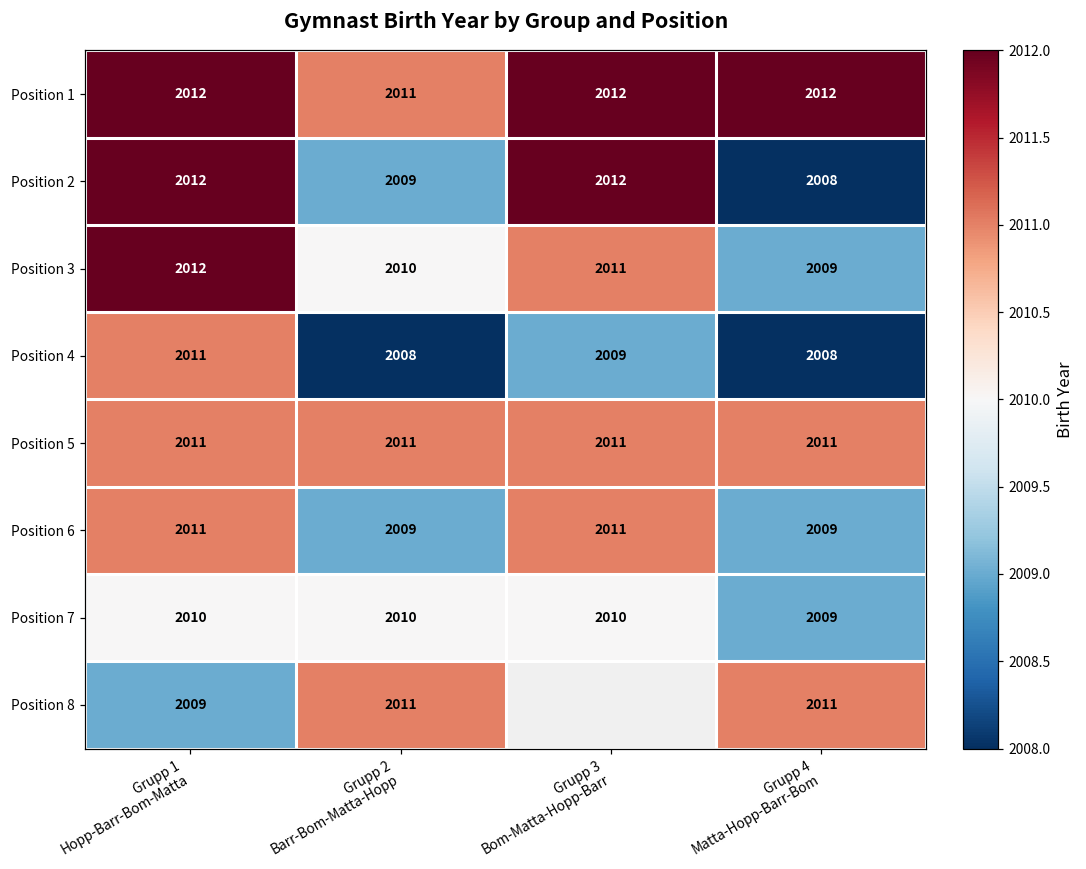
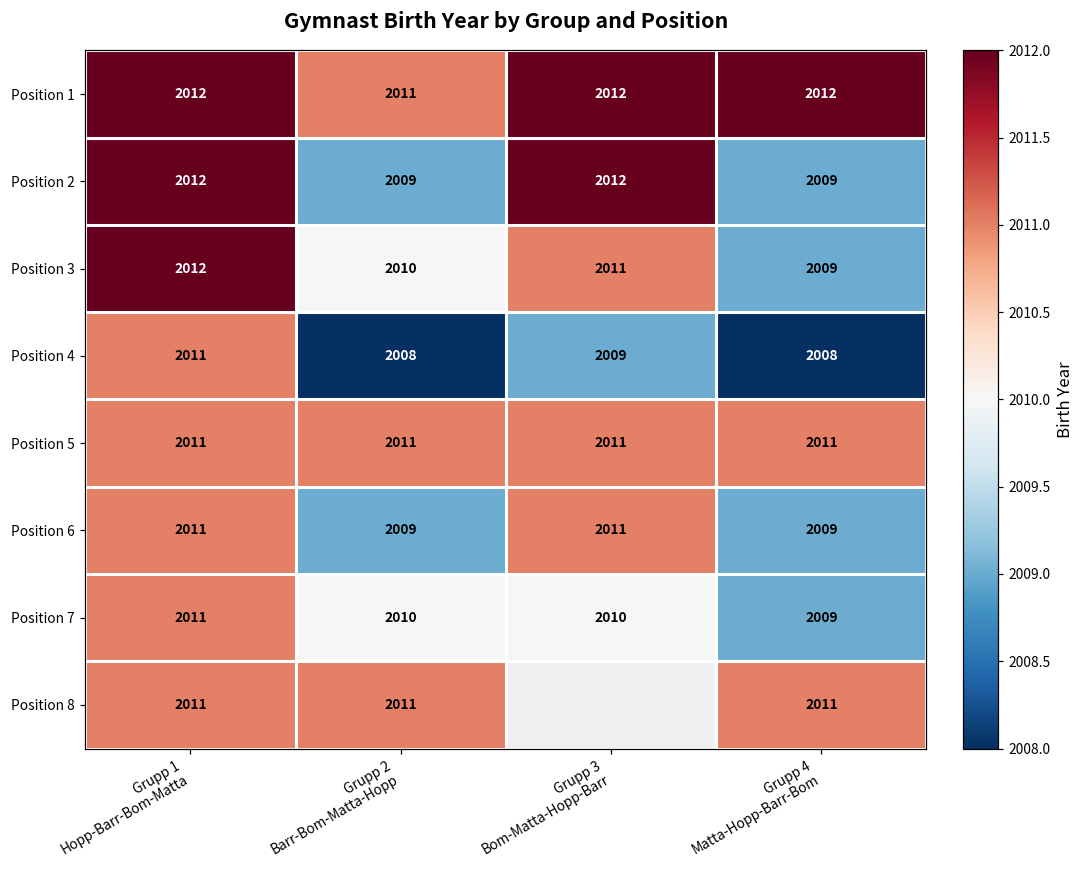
Position 2, Grupp 4 Matta-Hopp-Barr-Bom: 2008 -> 2009
Position 7, Grupp 1 Hopp-Barr-Bom-Matta: 2010 -> 2011
Position 8, Grupp 1 Hopp-Barr-Bom-Matta: 2009 -> 2011
